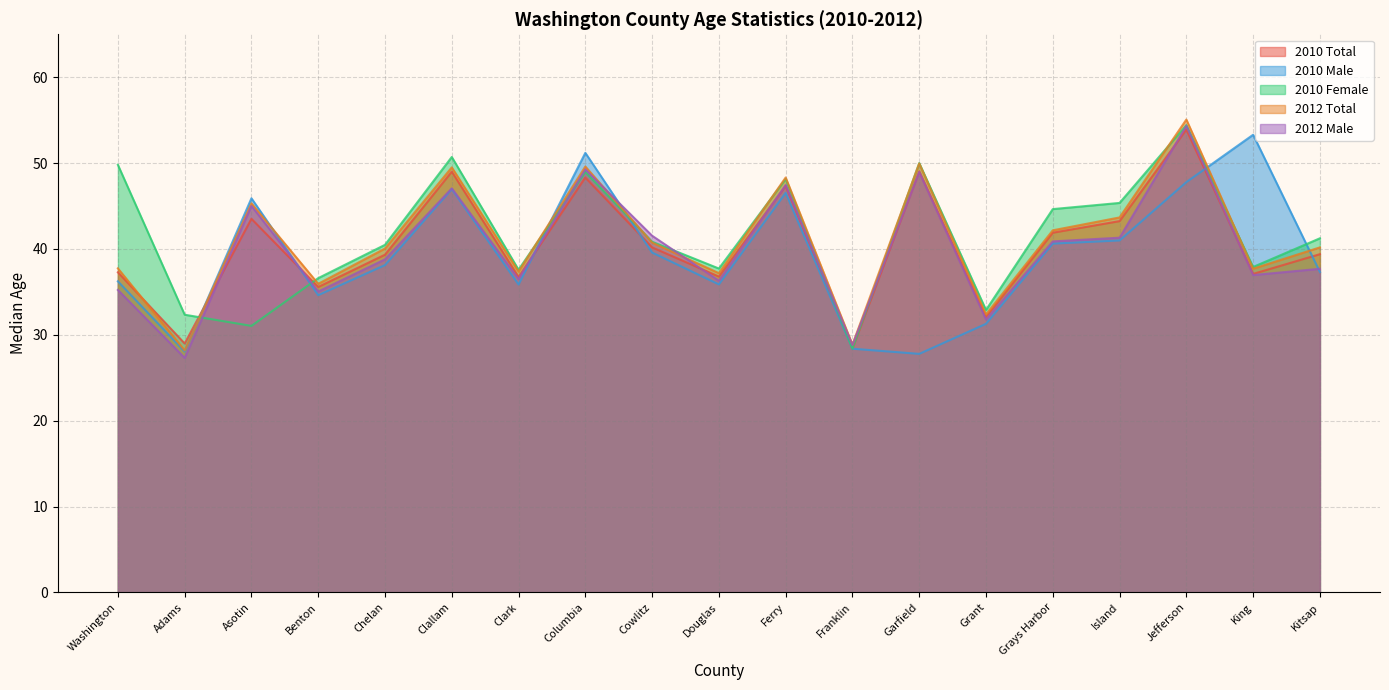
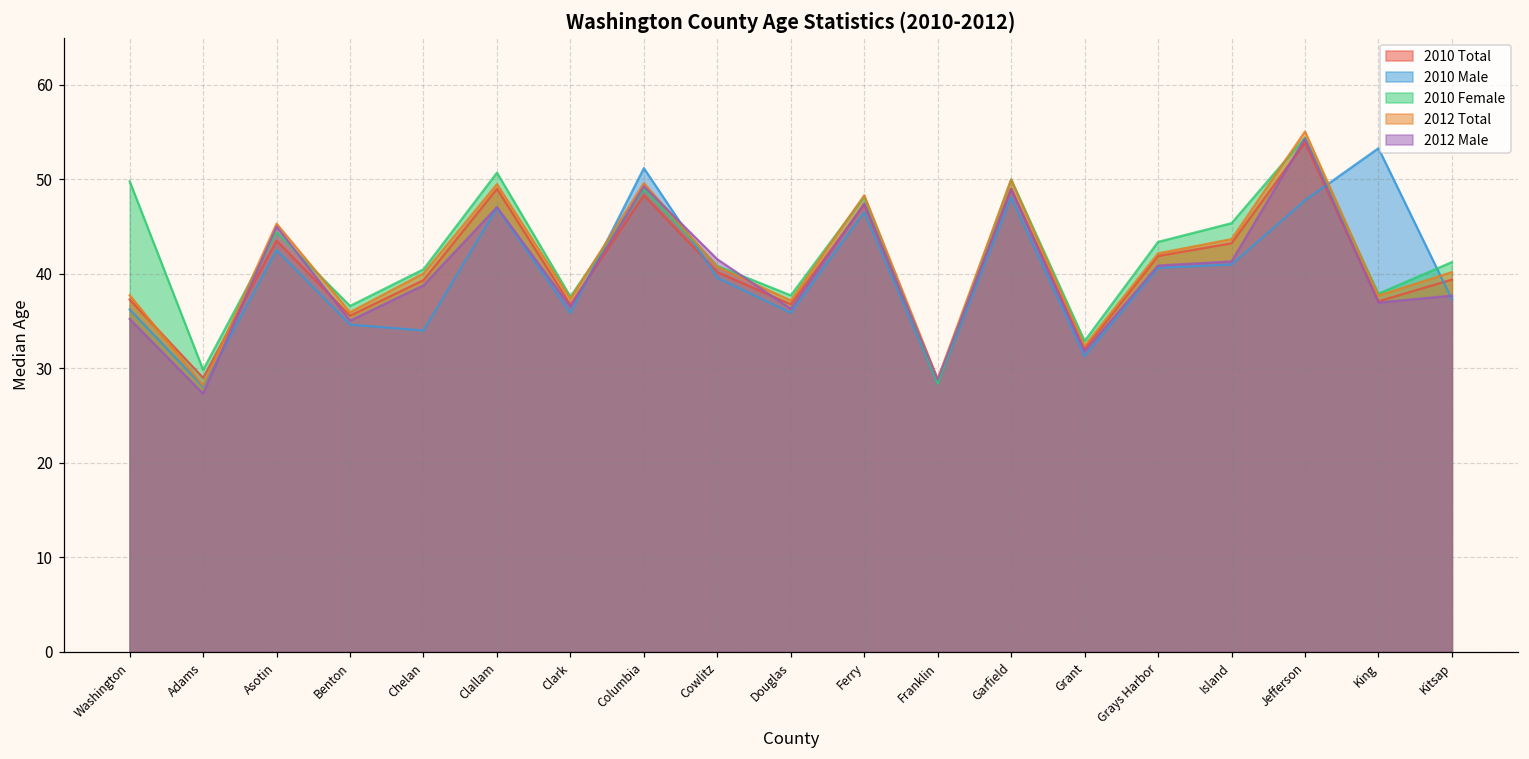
2010 Female, Adams: 32 -> 30
2010 Male, Asotin: 46 -> 43
2010 Female, Asotin: 31 -> 44
2010 Male, Chelan: 38 -> 34
2010 Male, Garfield: 28 -> 48
2010 Female, Grays Harbor: 45 -> 43
